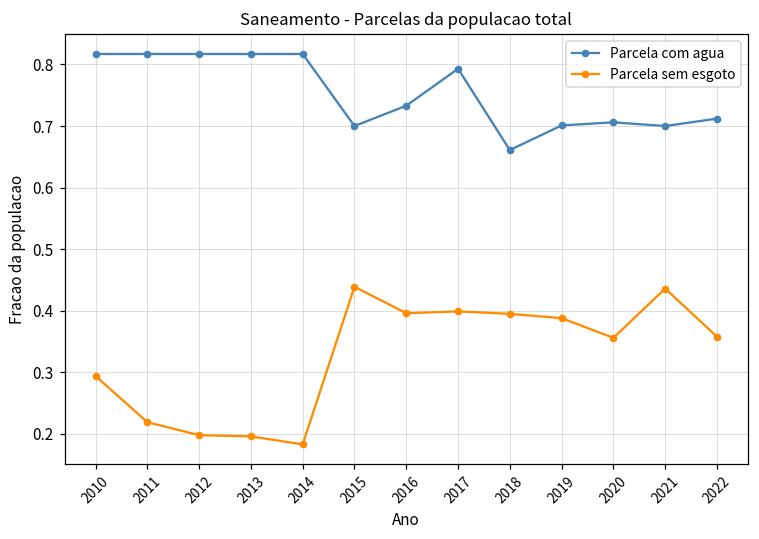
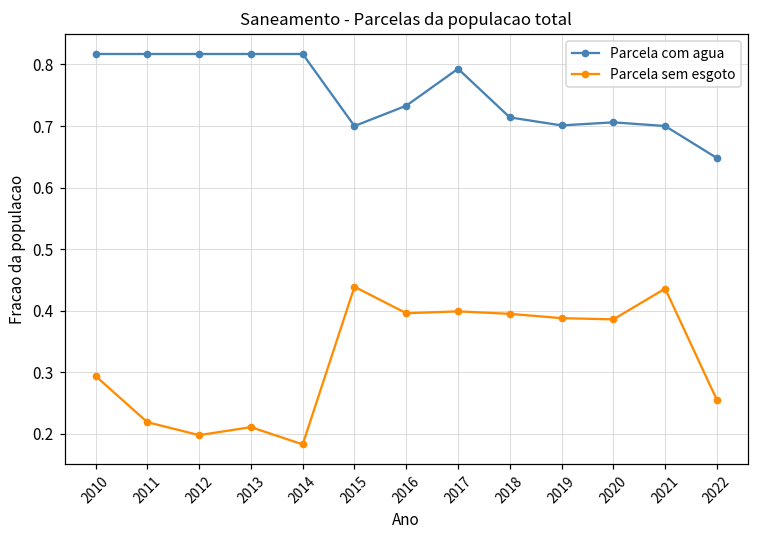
Parcela sem esgoto, 2013: 0.20 -> 0.21
Parcela com agua, 2018: 0.66 -> 0.71
Parcela sem esgoto, 2020: 0.36 -> 0.39
Parcela com agua, 2022: 0.71 -> 0.65
Parcela sem esgoto, 2022: 0.36 -> 0.26
